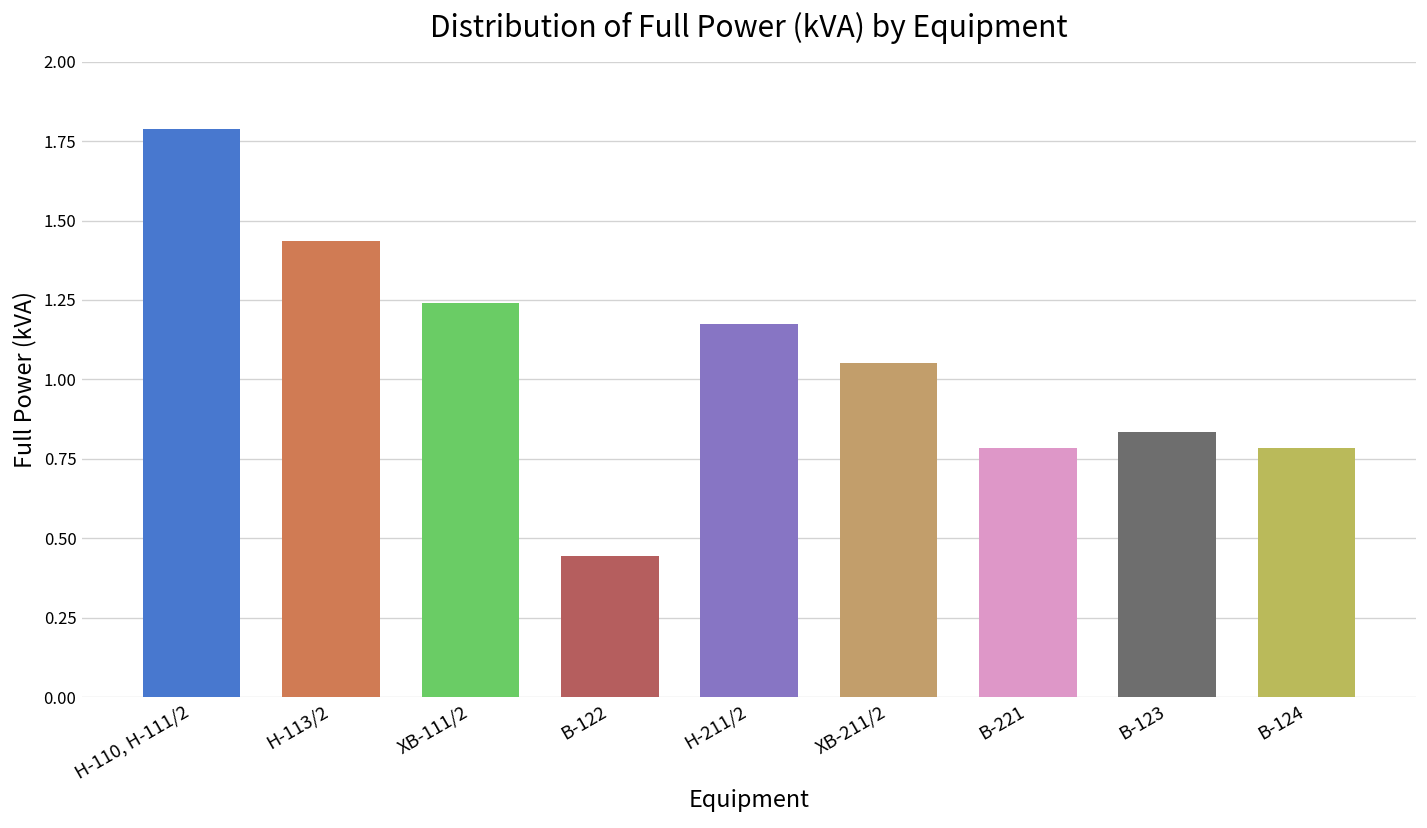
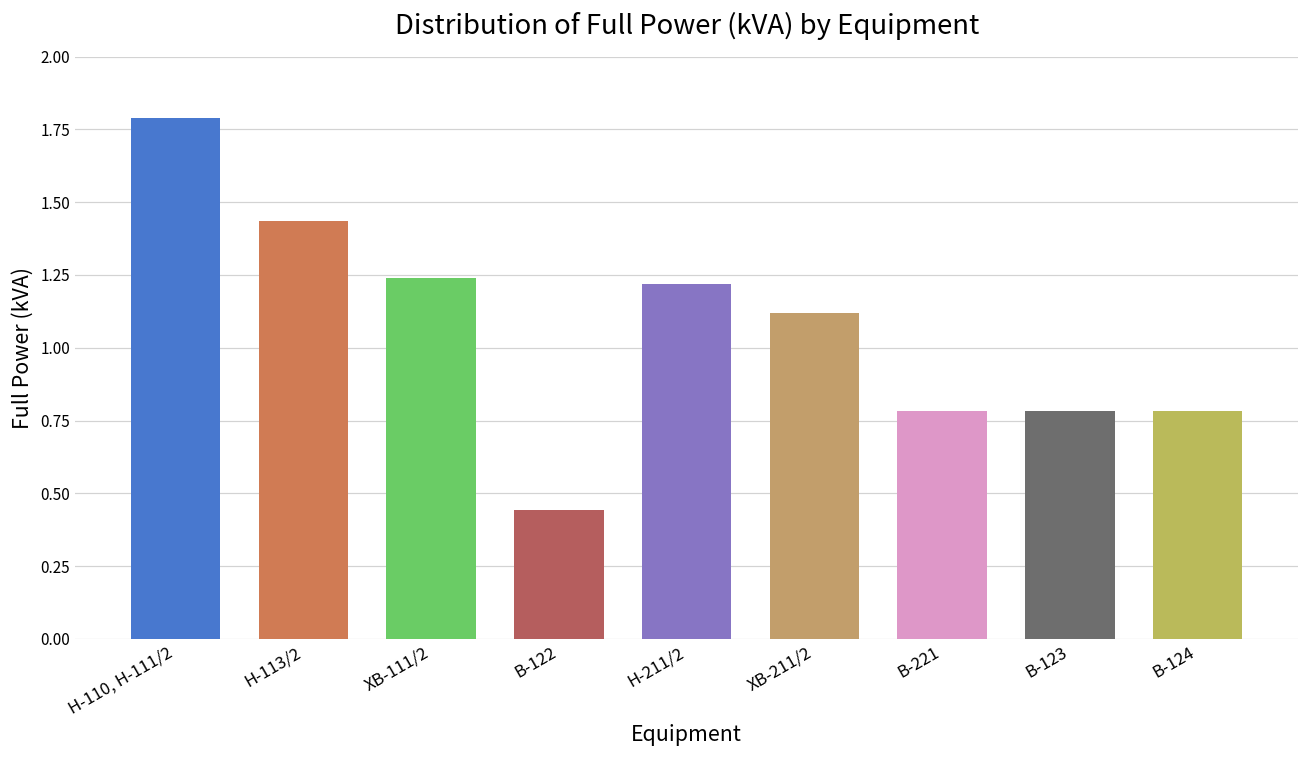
Н-211/2: 1.17 -> 1.22
ХВ-211/2: 1.05 -> 1.12
В-123: 0.83 -> 0.78
